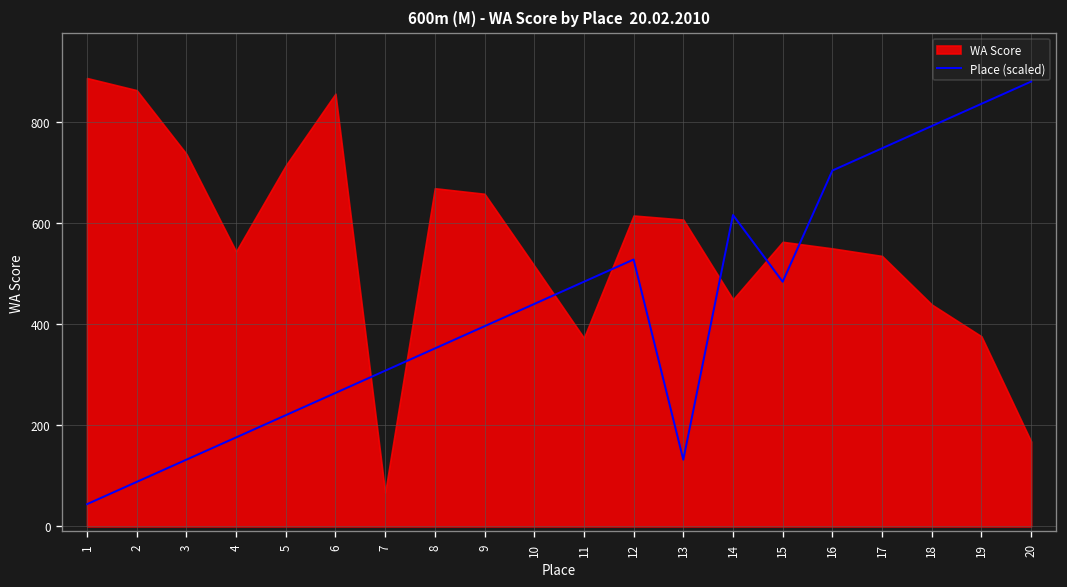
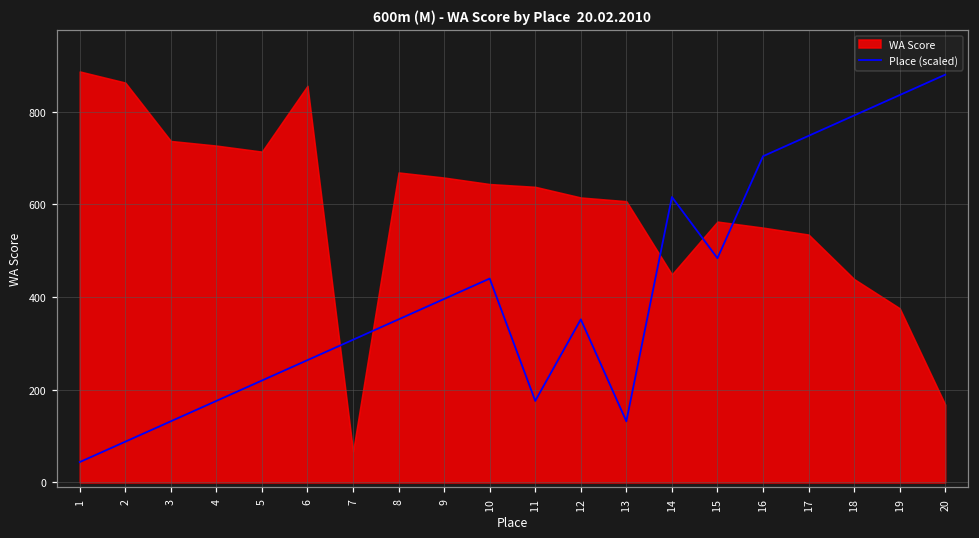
WA Score, 4: 540 -> 730
WA Score, 10: 520 -> 640
Place (scaled), 11: 480 -> 180
WA Score, 11: 370 -> 640
Place (scaled), 12: 530 -> 350
